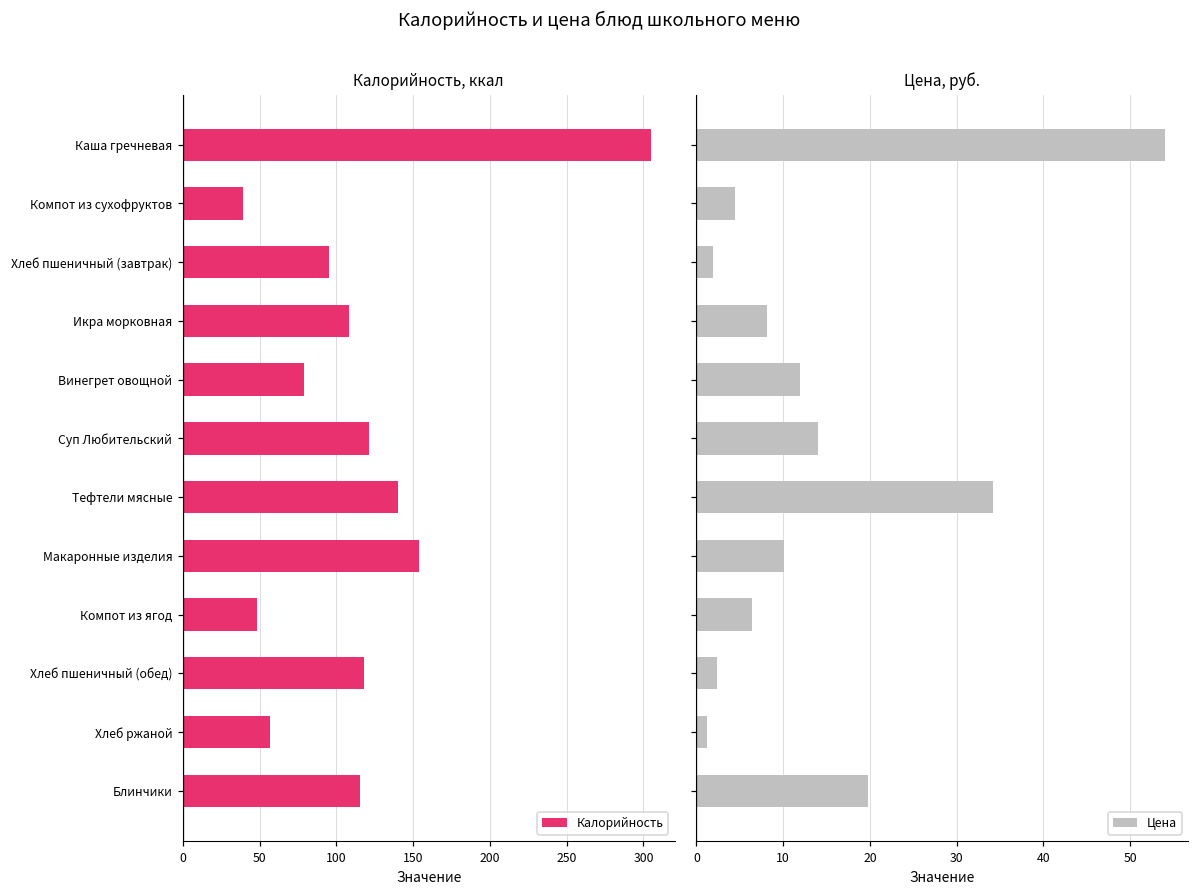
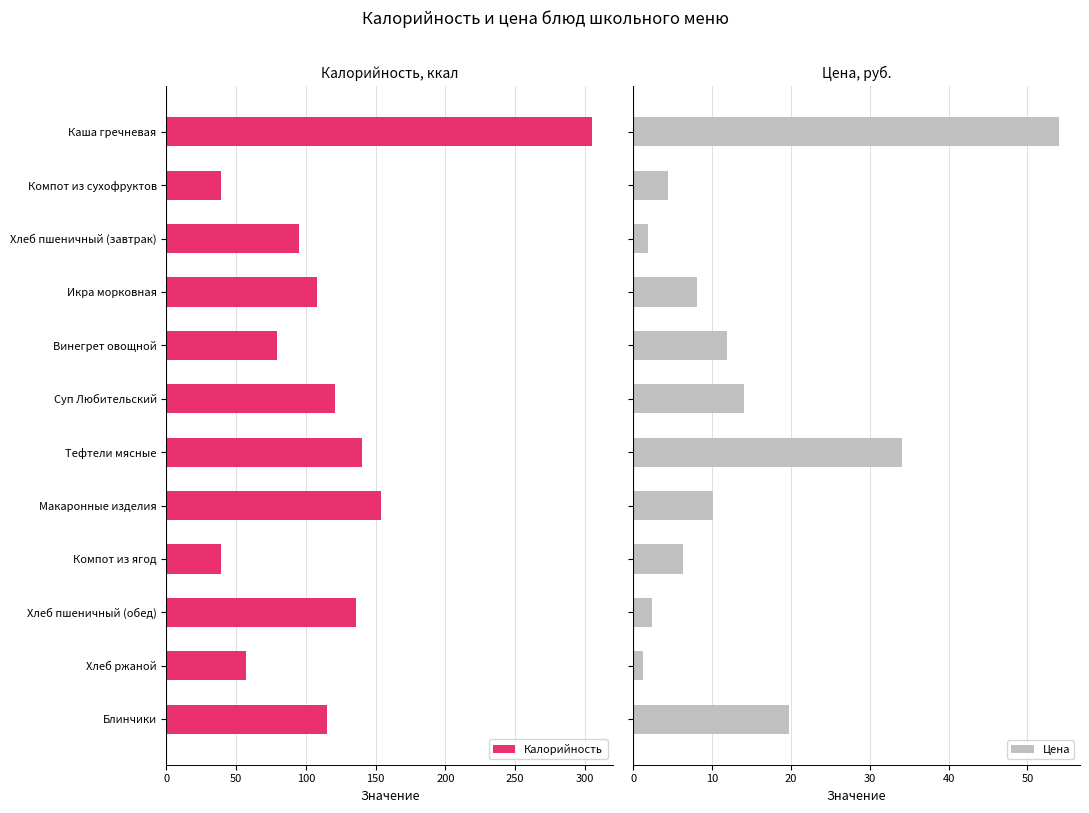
Калорийность, ккал, Компот из ягод: 48 -> 39
Калорийность, ккал, Хлеб пшеничный (обед): 118 -> 136
